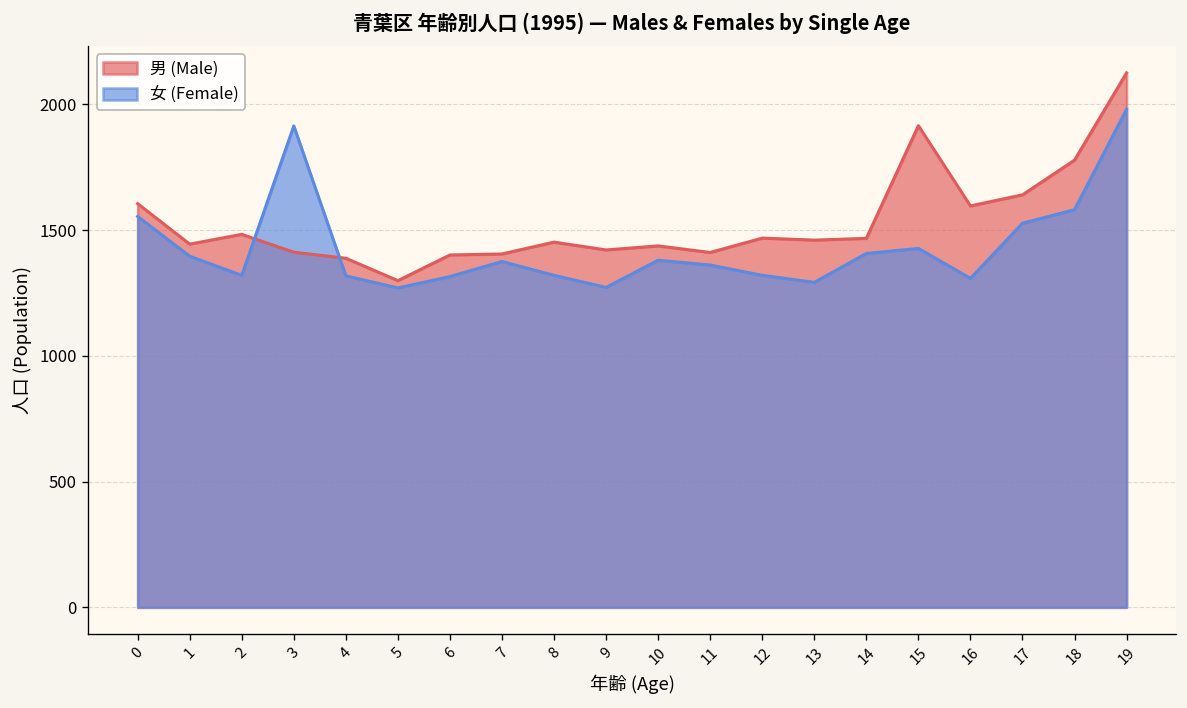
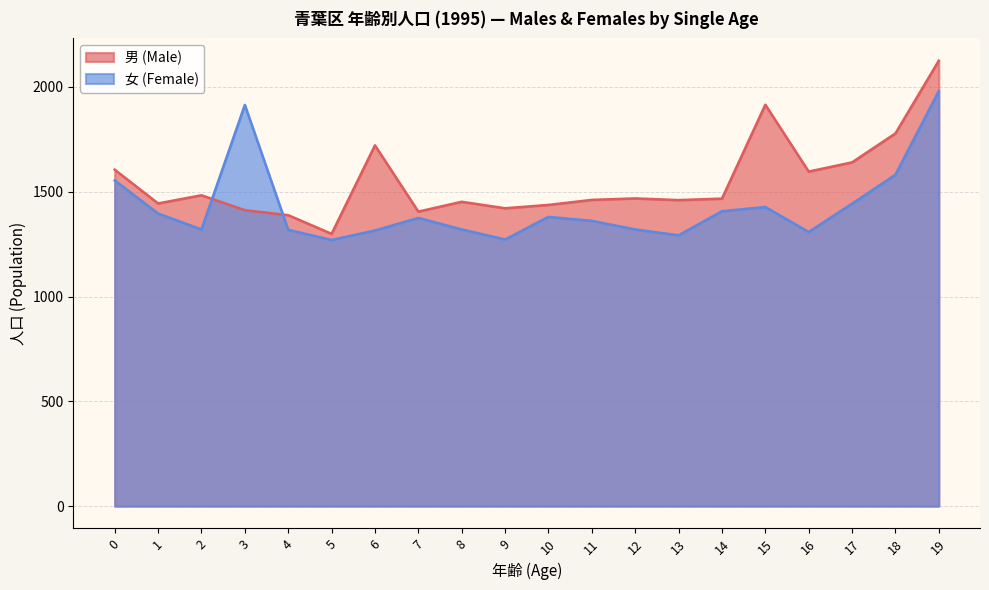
男 (Male), 6: 1400 -> 1720
男 (Male), 11: 1410 -> 1460
女 (Female), 17: 1530 -> 1440
